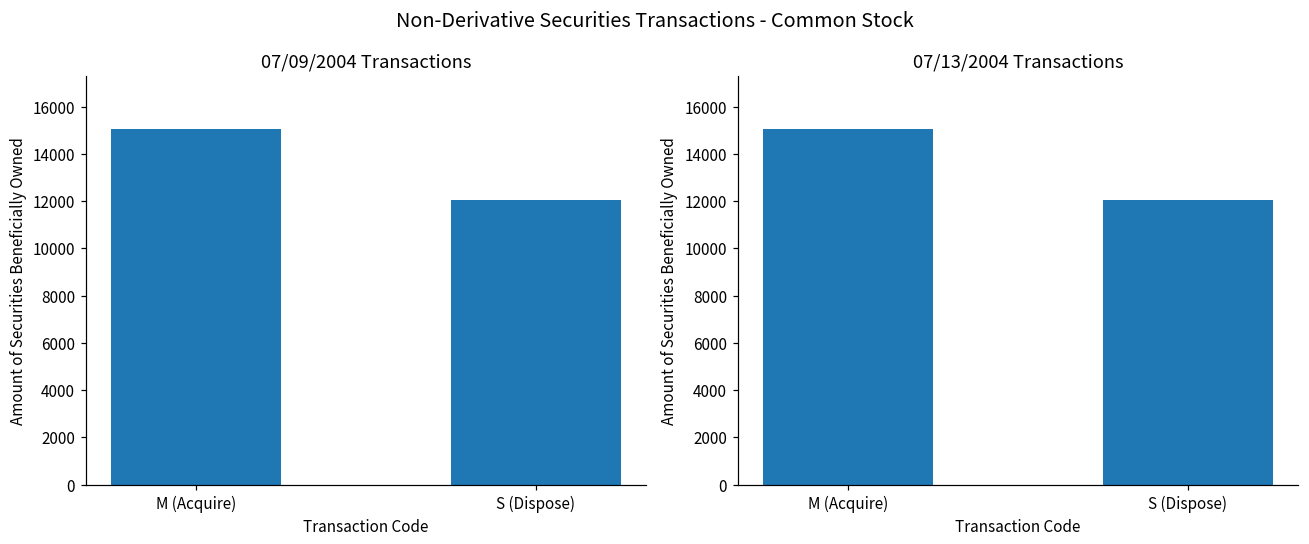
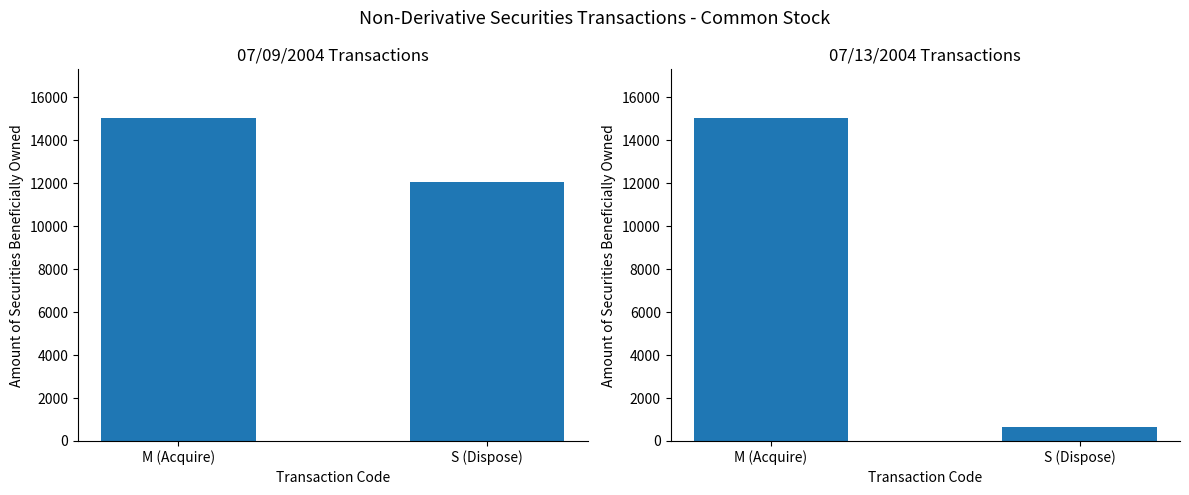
07/13/2004 Transactions, S (Dispose): 12000 -> 600
